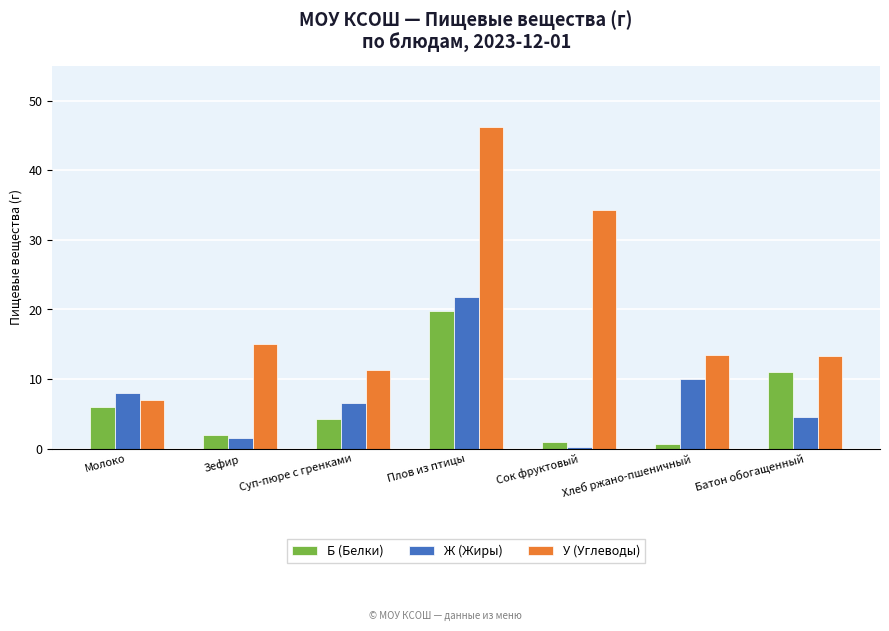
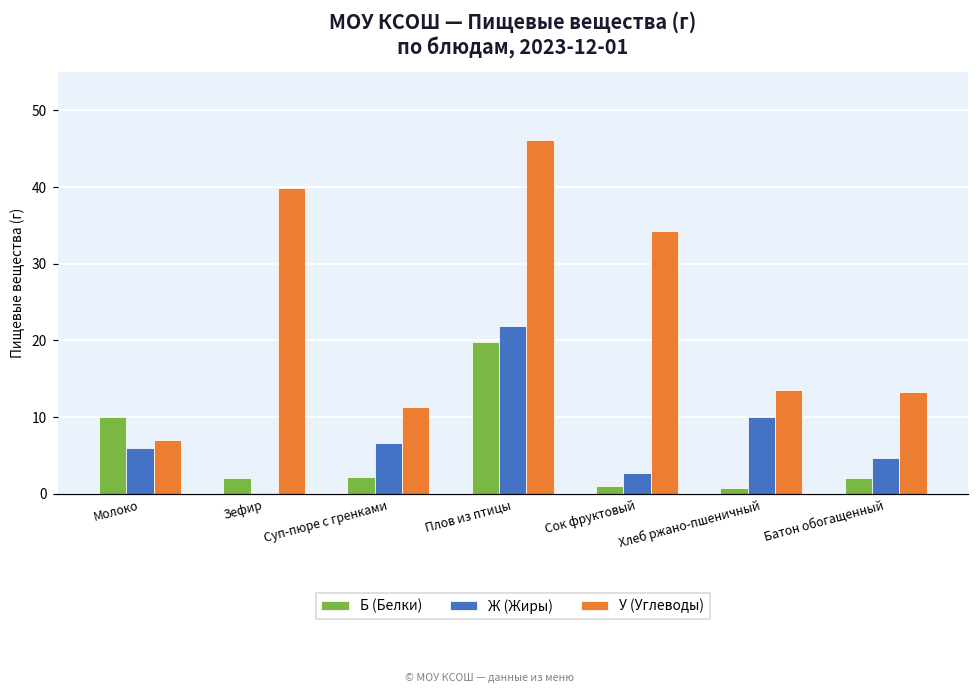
Б (Белки), Молоко: 6 -> 10
Ж (Жиры), Молоко: 8 -> 6
Ж (Жиры), Зефир: 2 -> 0
У (Углеводы), Зефир: 15 -> 40
Б (Белки), Суп-пюре с гренками: 4 -> 2
Ж (Жиры), Сок фруктовый: 0 -> 3
Б (Белки), Батон обогащенный: 11 -> 2
